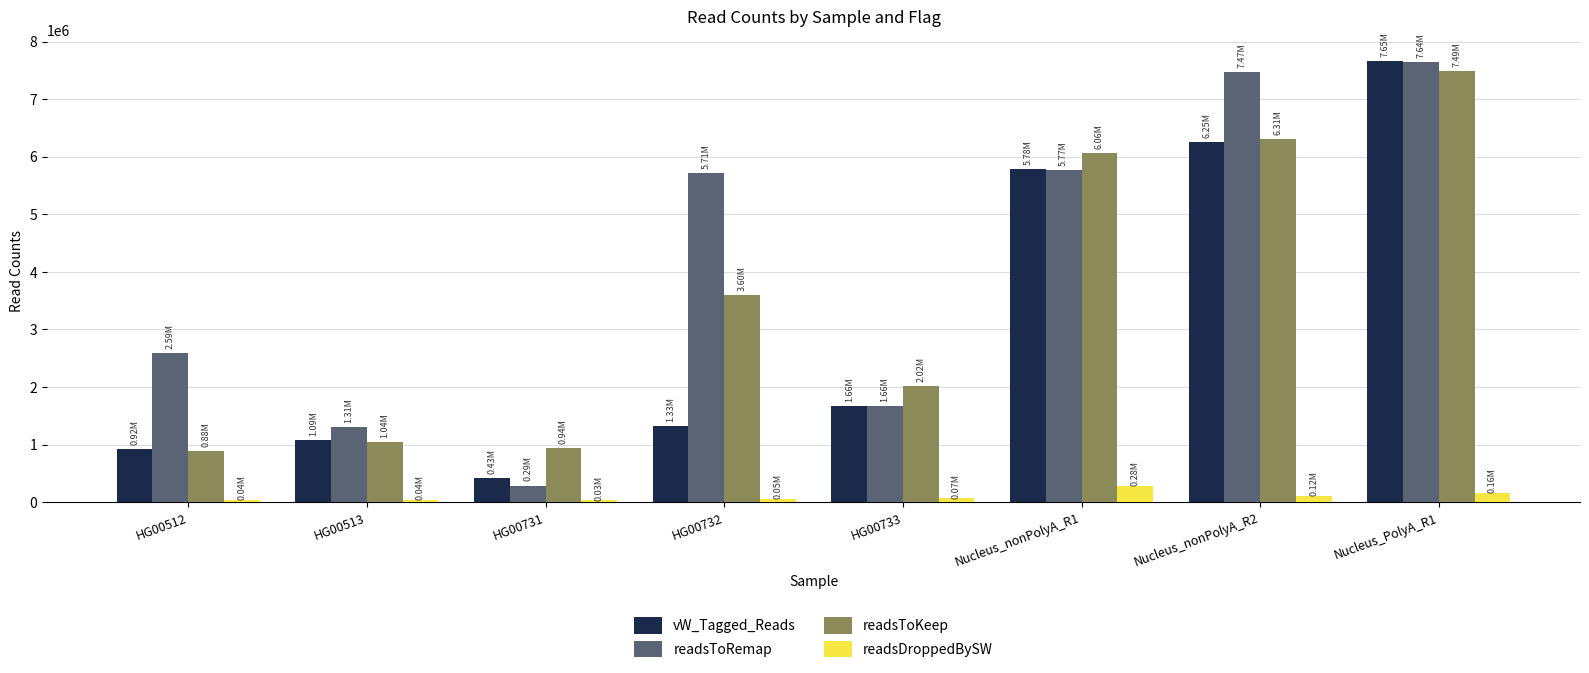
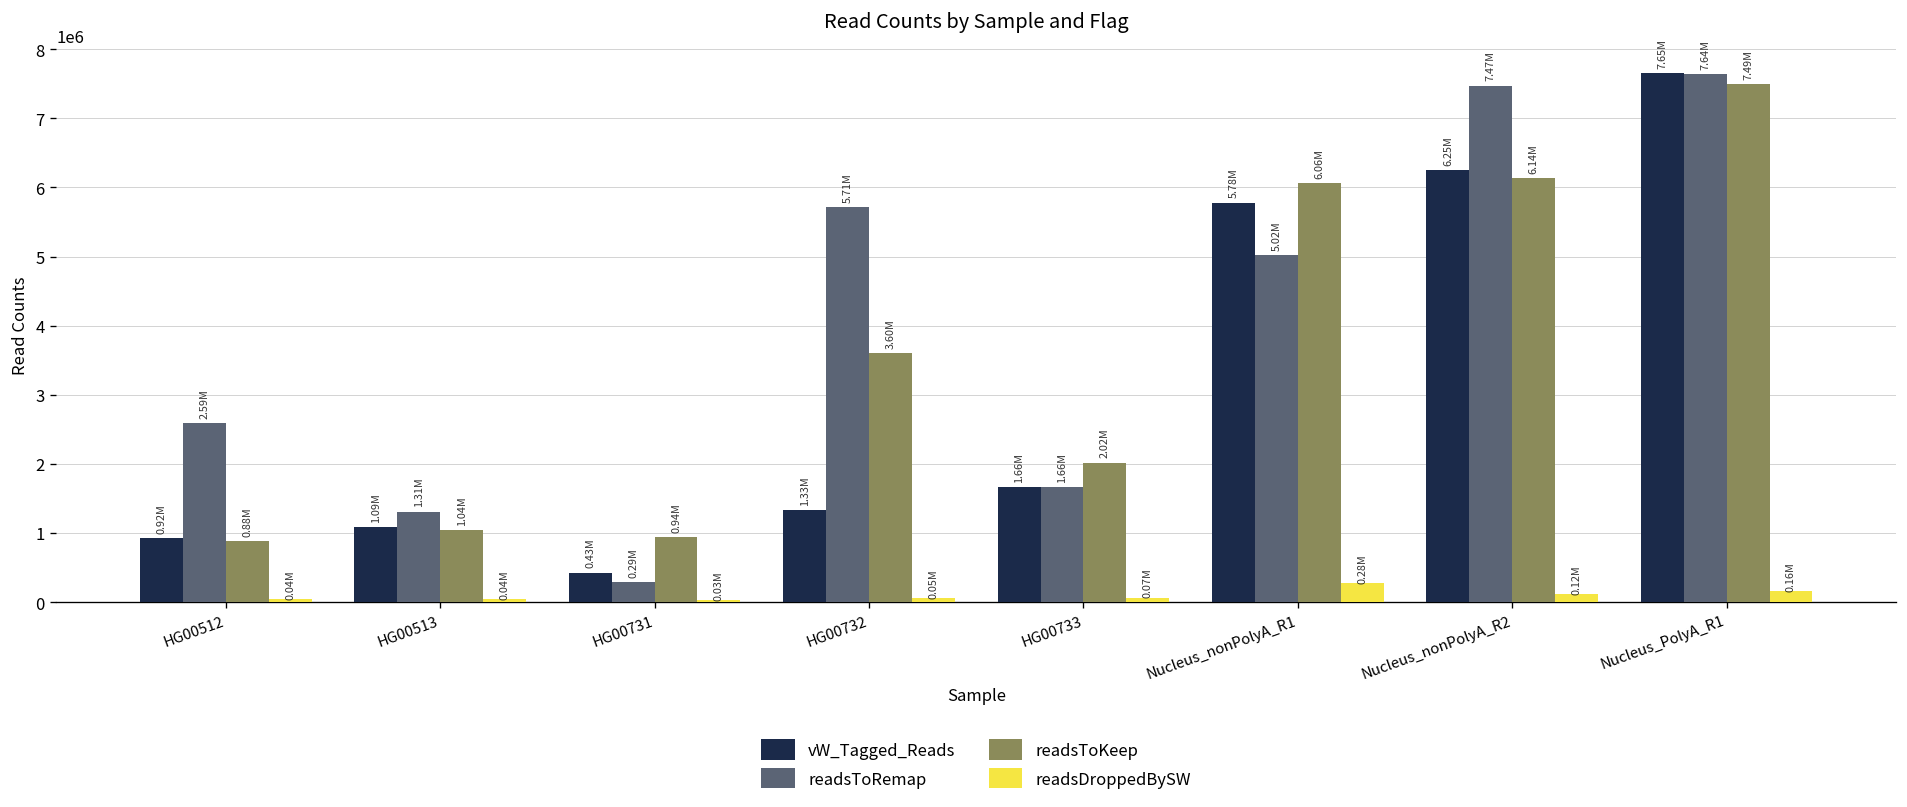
readsToRemap, Nucleus_nonPolyA_R1: 5.77M -> 5.02M
readsToKeep, Nucleus_nonPolyA_R2: 6.31M -> 6.14M
